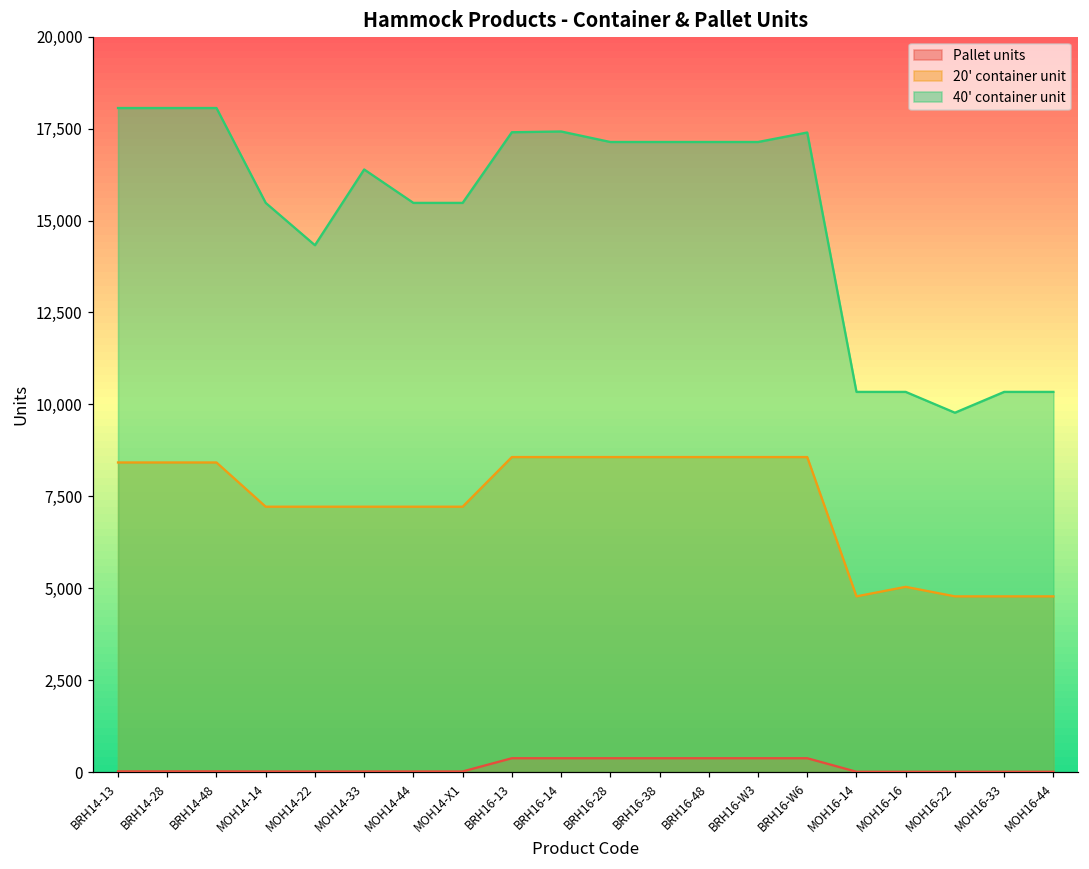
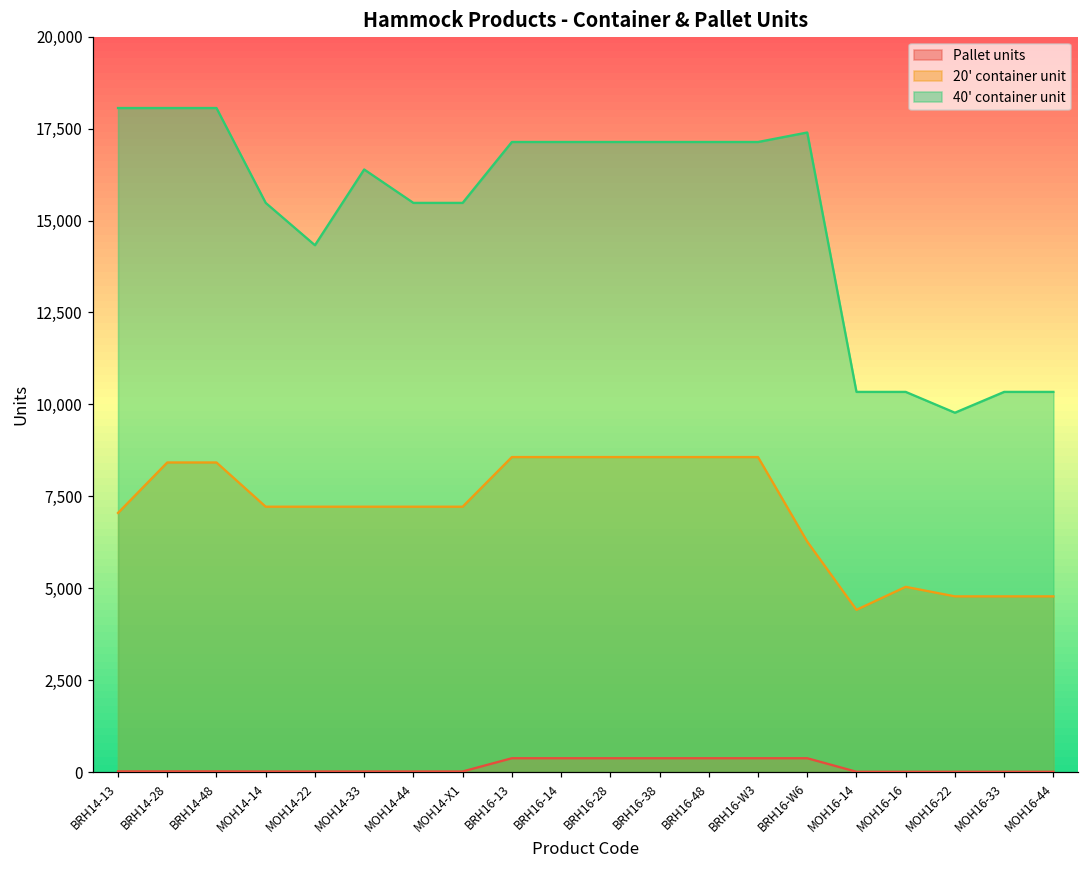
20' container unit, BRH14-13: 8,400 -> 7,000
40' container unit, BRH16-13: 17,400 -> 17,100
40' container unit, BRH16-14: 17,400 -> 17,100
20' container unit, BRH16-W6: 8,600 -> 6,300
20' container unit, MOH16-14: 4,800 -> 4,400
